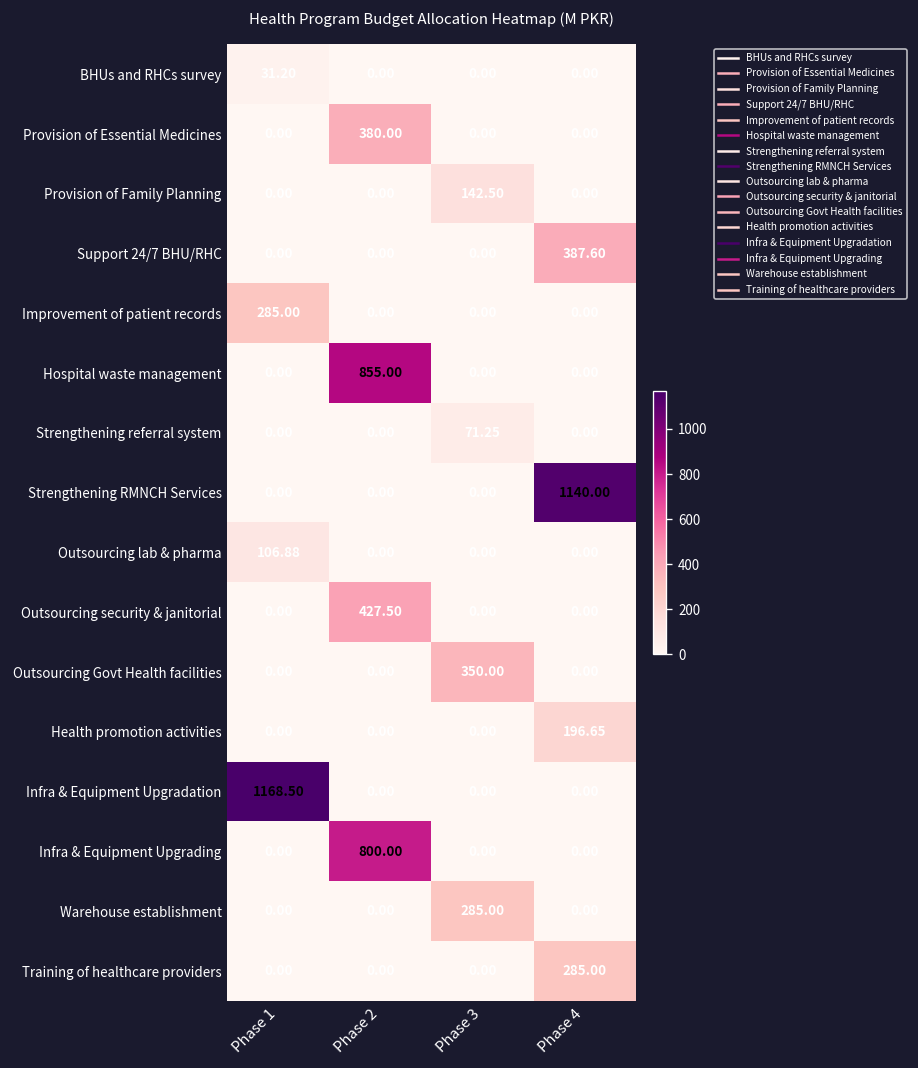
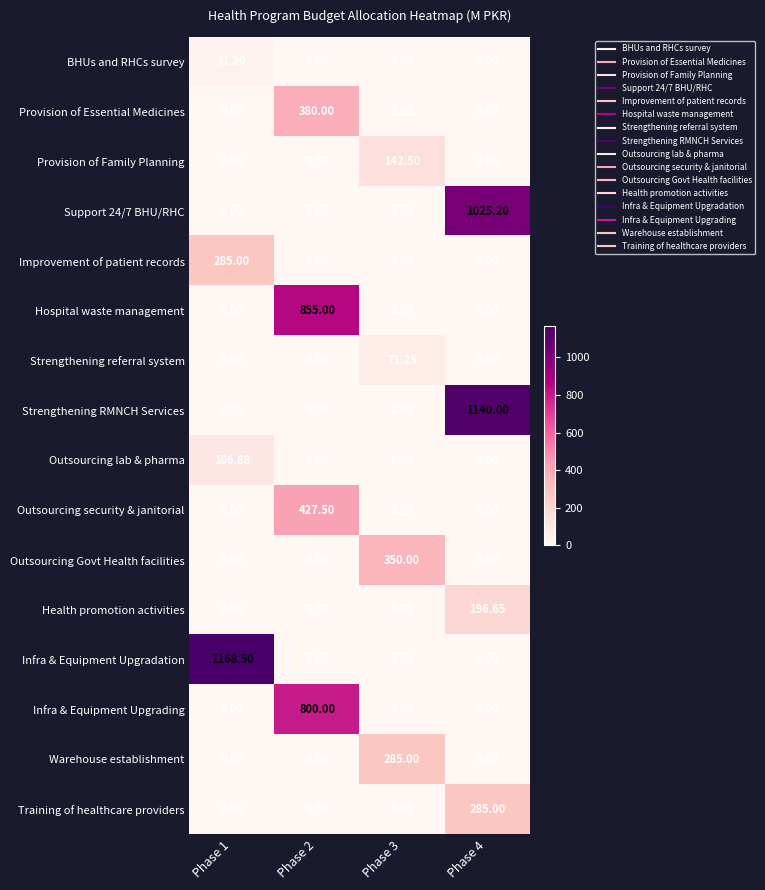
Support 24/7 BHU/RHC, Phase 4: 387.60 -> 1025.20
